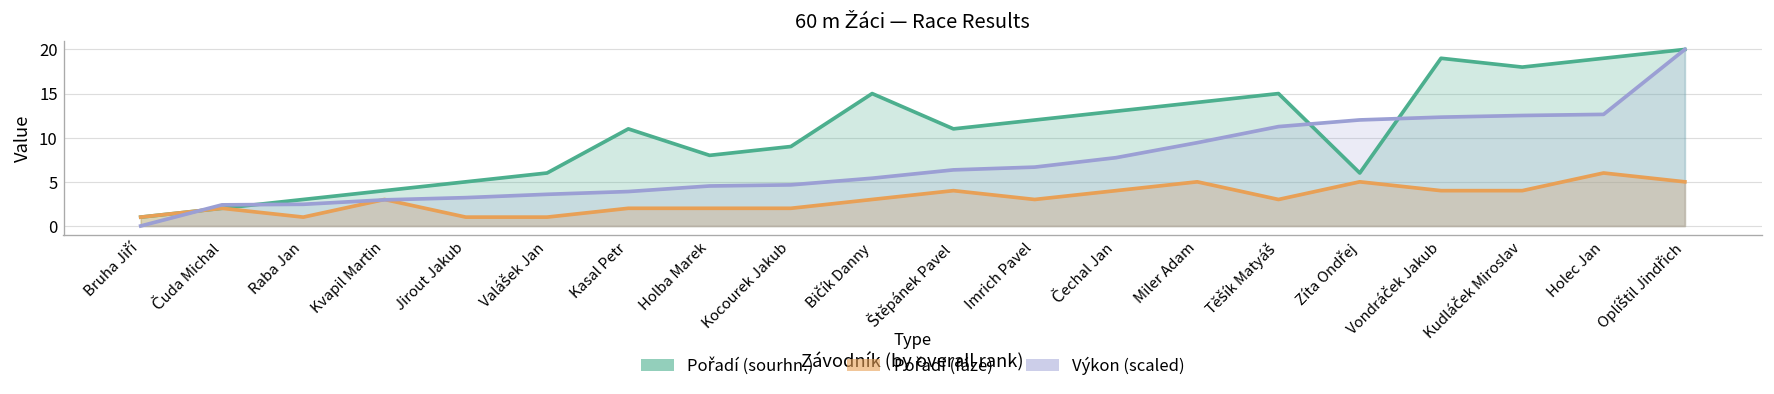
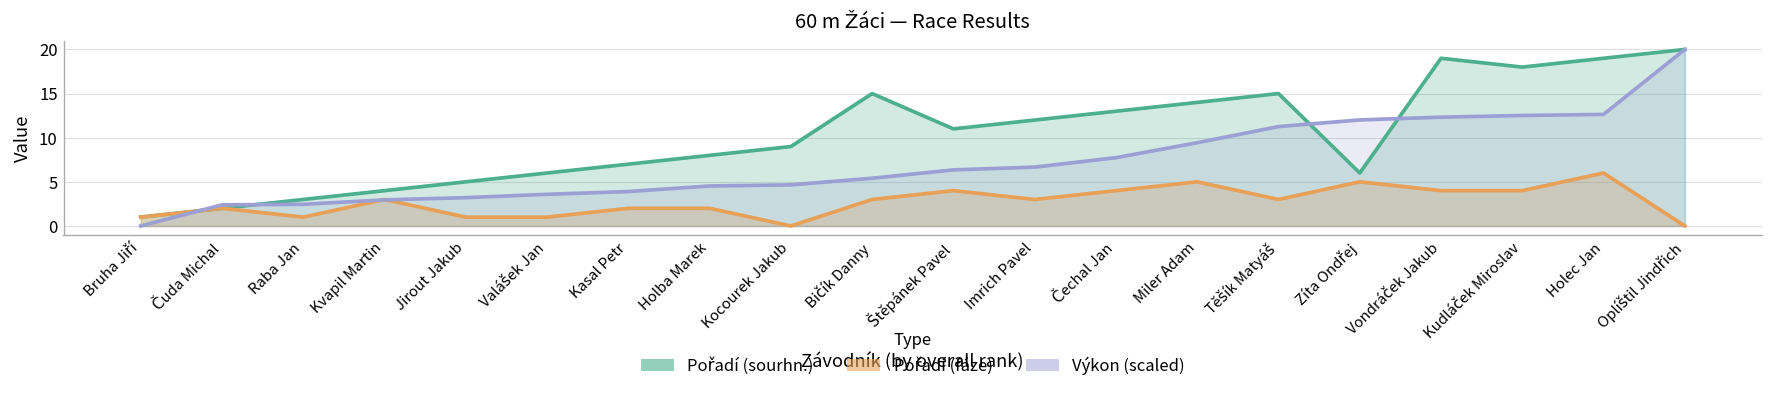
Pořadí (sourhn.), Kasal Petr: 11 -> 7
Pořadí (fáze), Kocourek Jakub: 2 -> 0
Pořadí (fáze), Oplíštil Jindřich: 5 -> 0
